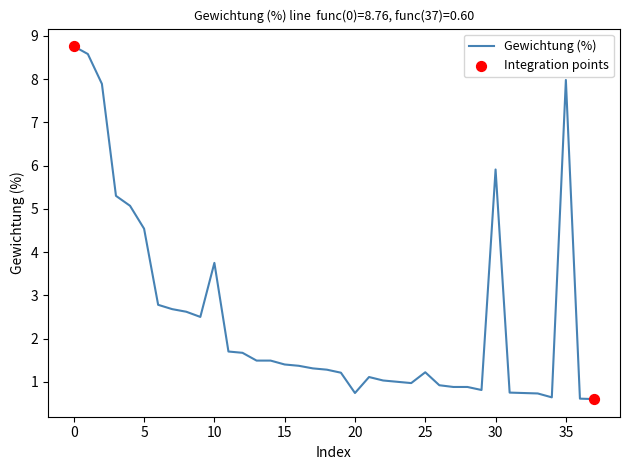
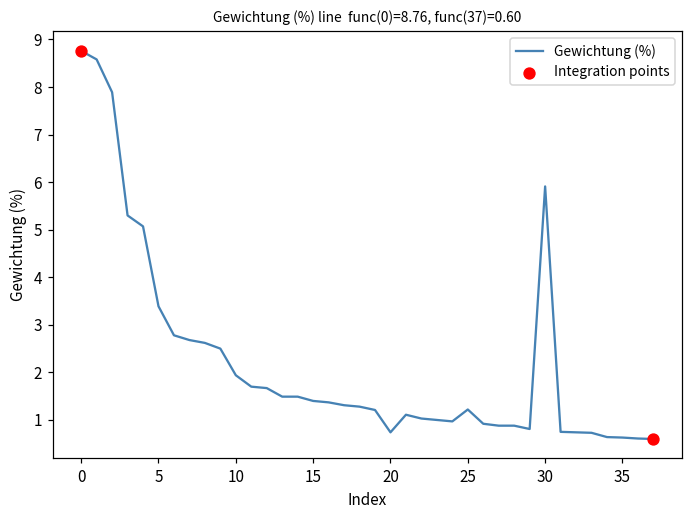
Gewichtung (%), 5: 4.5 -> 3.4
Gewichtung (%), 10: 3.8 -> 1.9
Gewichtung (%), 35: 8.0 -> 0.6
